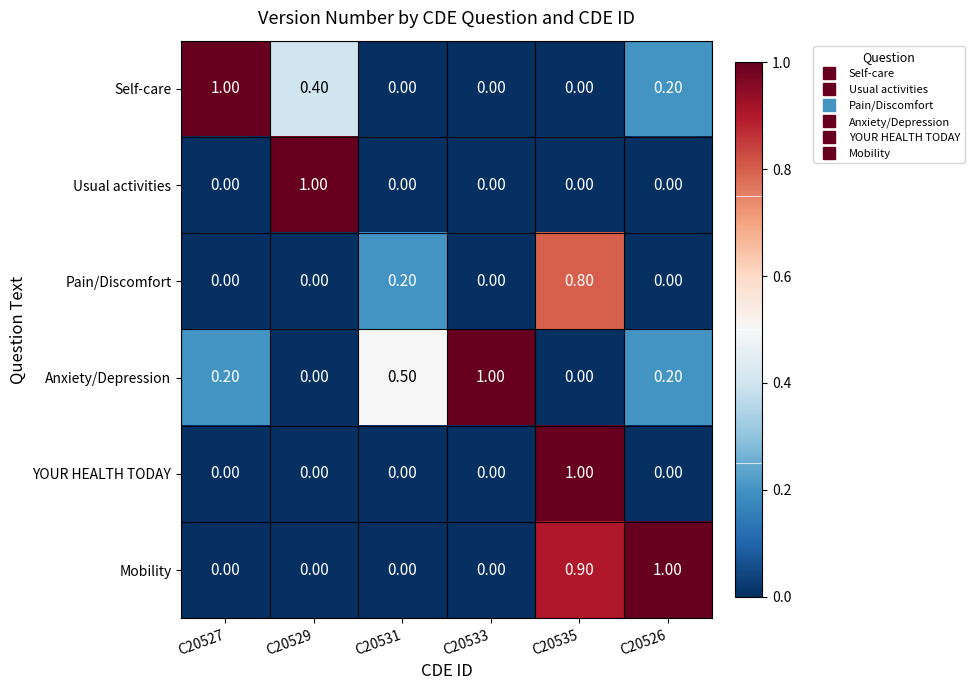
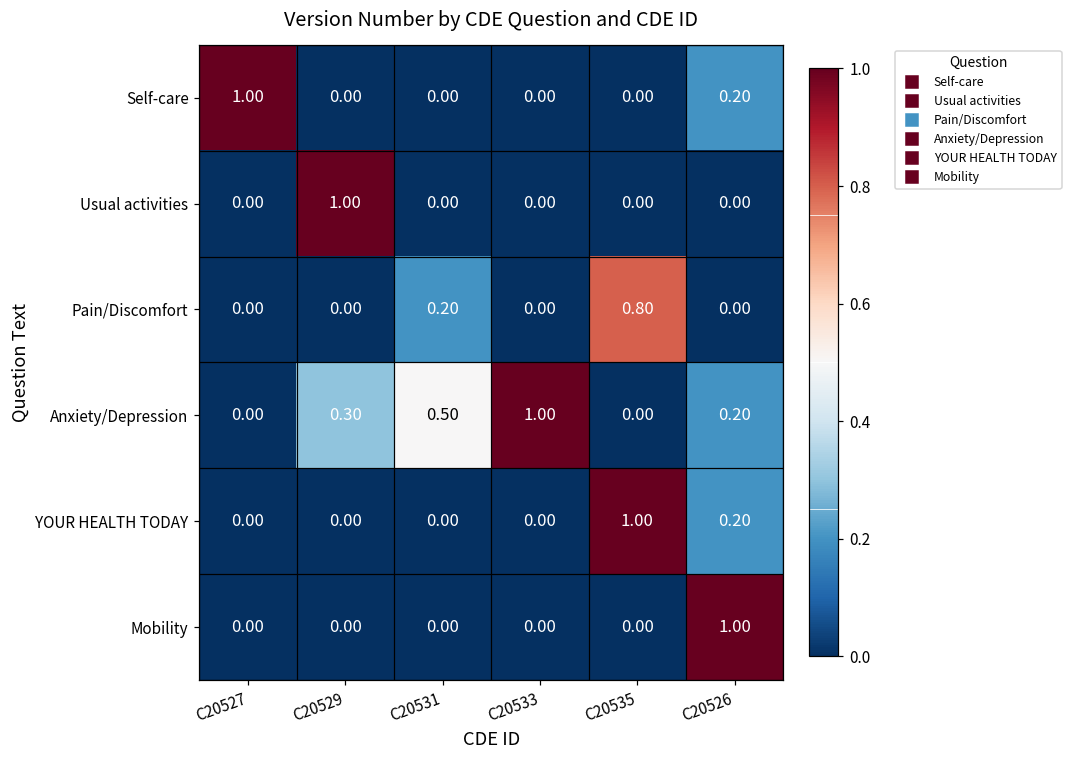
Self-care, C20529: 0.40 -> 0.00
Anxiety/Depression, C20527: 0.20 -> 0.00
Anxiety/Depression, C20529: 0.00 -> 0.30
YOUR HEALTH TODAY, C20526: 0.00 -> 0.20
Mobility, C20535: 0.90 -> 0.00
